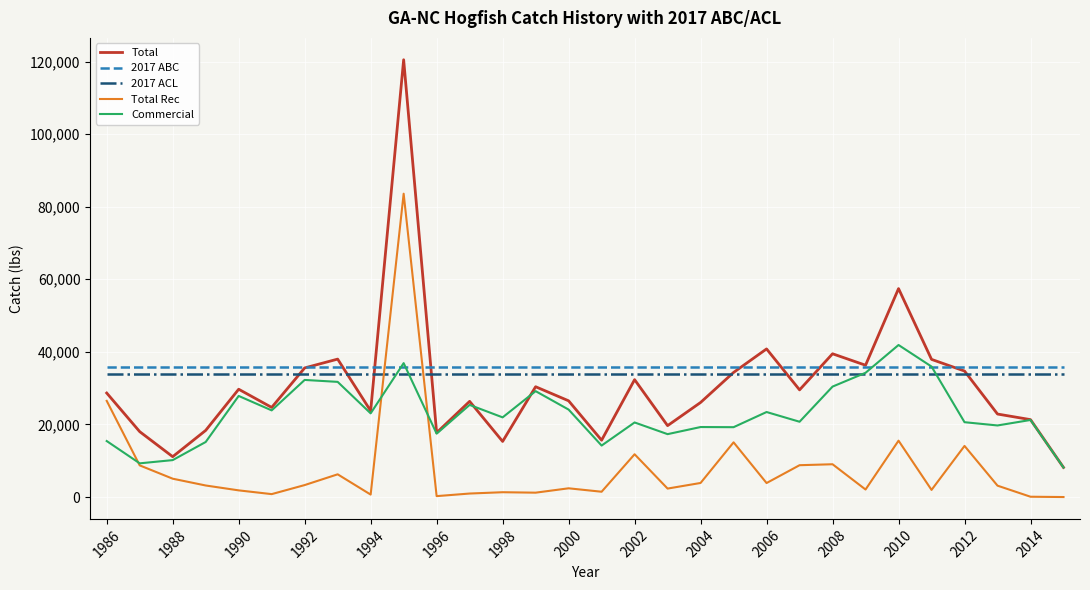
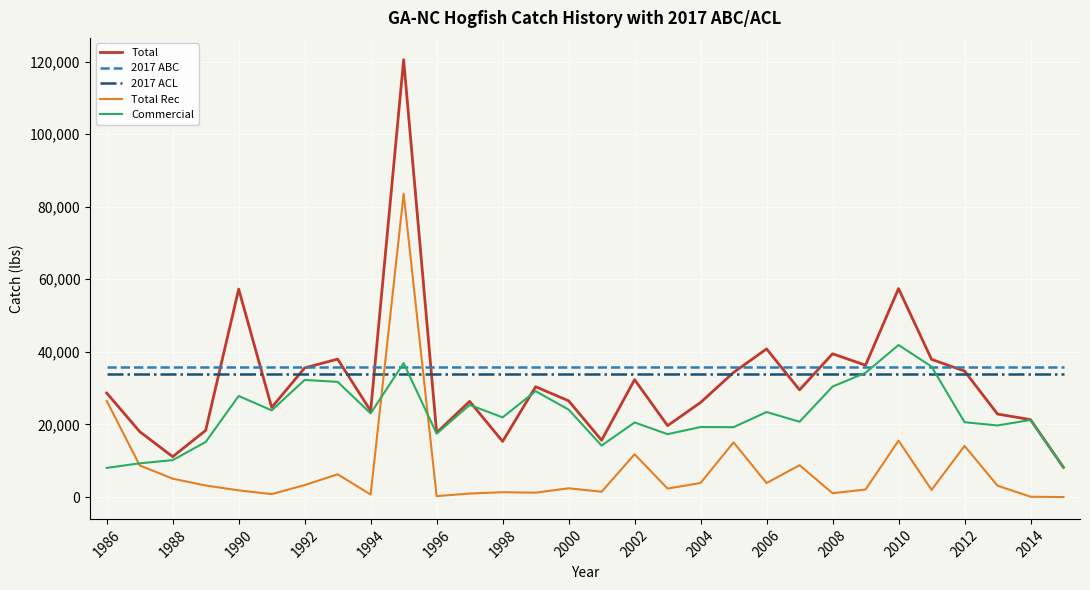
Commercial, 1986: 15,000 -> 8,000
Total, 1990: 30,000 -> 57,000
Total Rec, 2008: 9,000 -> 1,000
